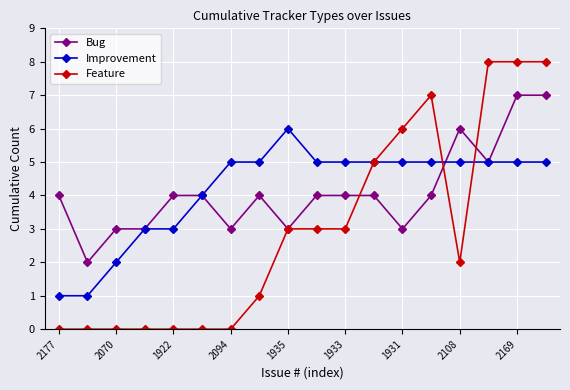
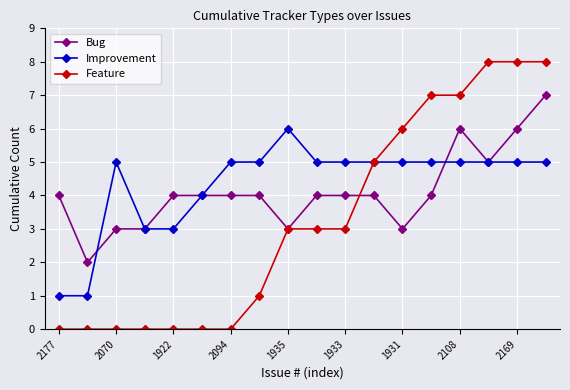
Improvement, 2070: 2 -> 5
Bug, 2094: 3 -> 4
Feature, 2108: 2 -> 7
Bug, 2169: 7 -> 6
